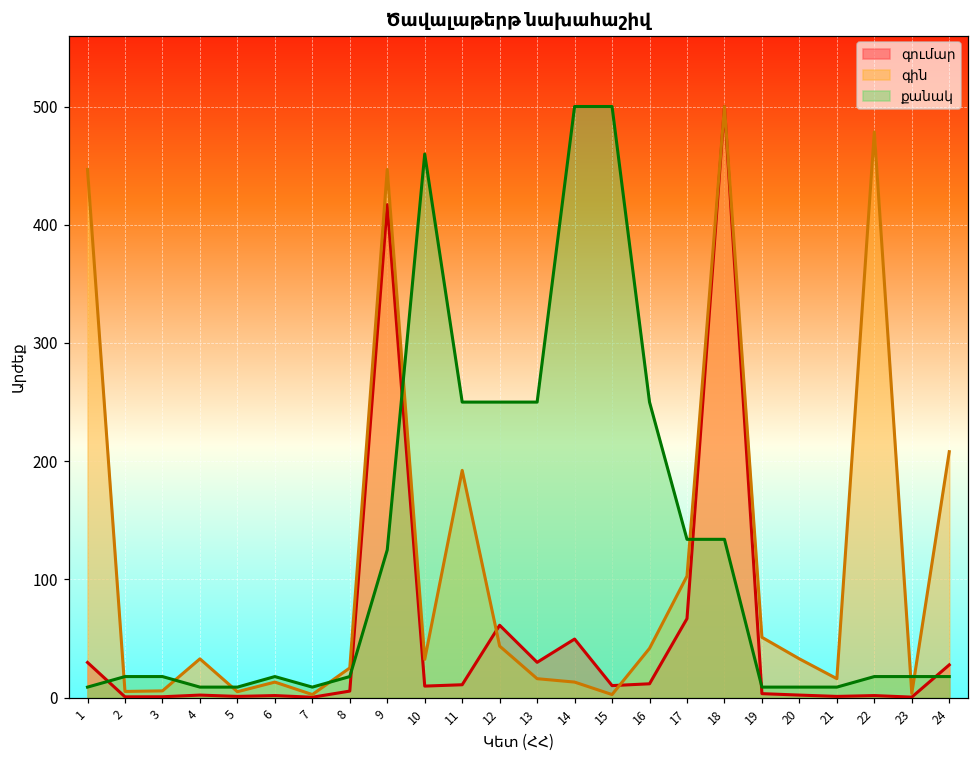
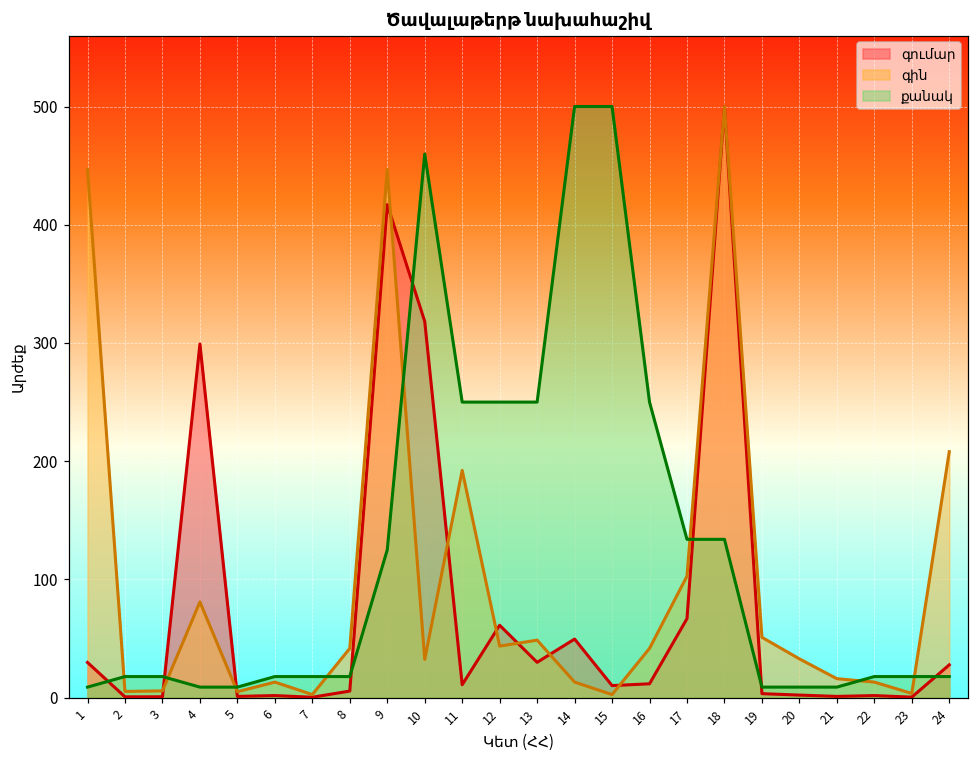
գումար, 4: 2 -> 299
գին, 4: 33 -> 81
քանակ, 7: 9 -> 18
գին, 8: 25 -> 42
գումար, 10: 10 -> 318
գին, 13: 16 -> 49
գին, 22: 478 -> 13
